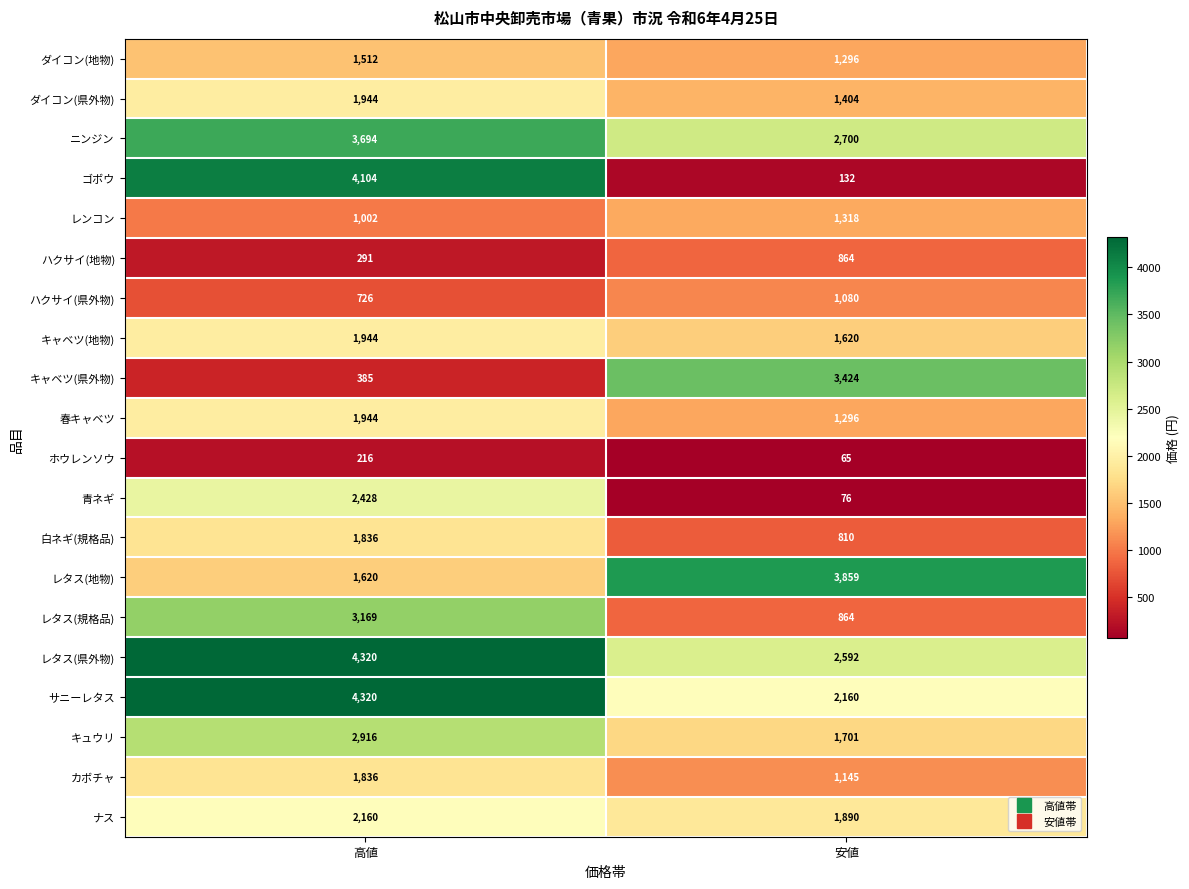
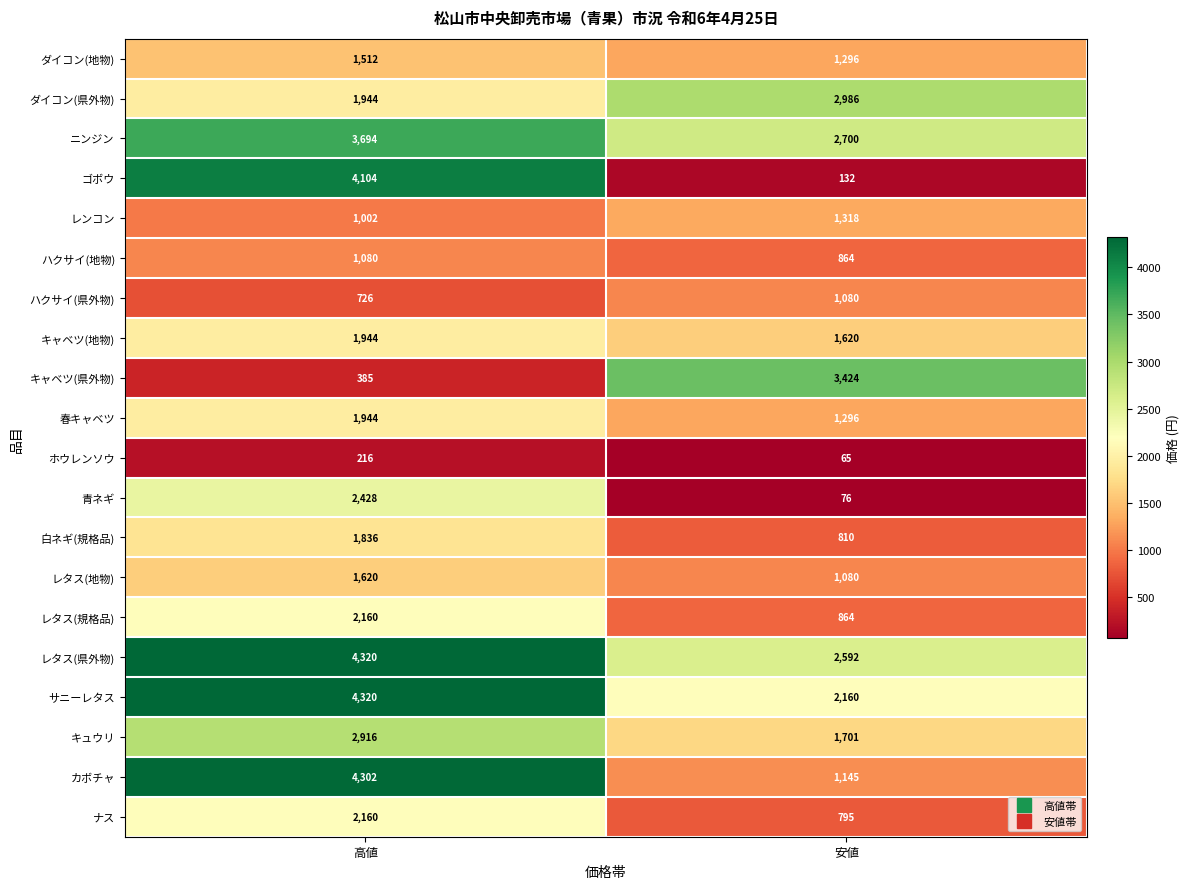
ダイコン(県外物), 安値: 1,404 -> 2,986
ハクサイ(地物), 高値: 291 -> 1,080
レタス(地物), 安値: 3,859 -> 1,080
レタス(規格品), 高値: 3,169 -> 2,160
カボチャ, 高値: 1,836 -> 4,302
ナス, 安値: 1,890 -> 795
